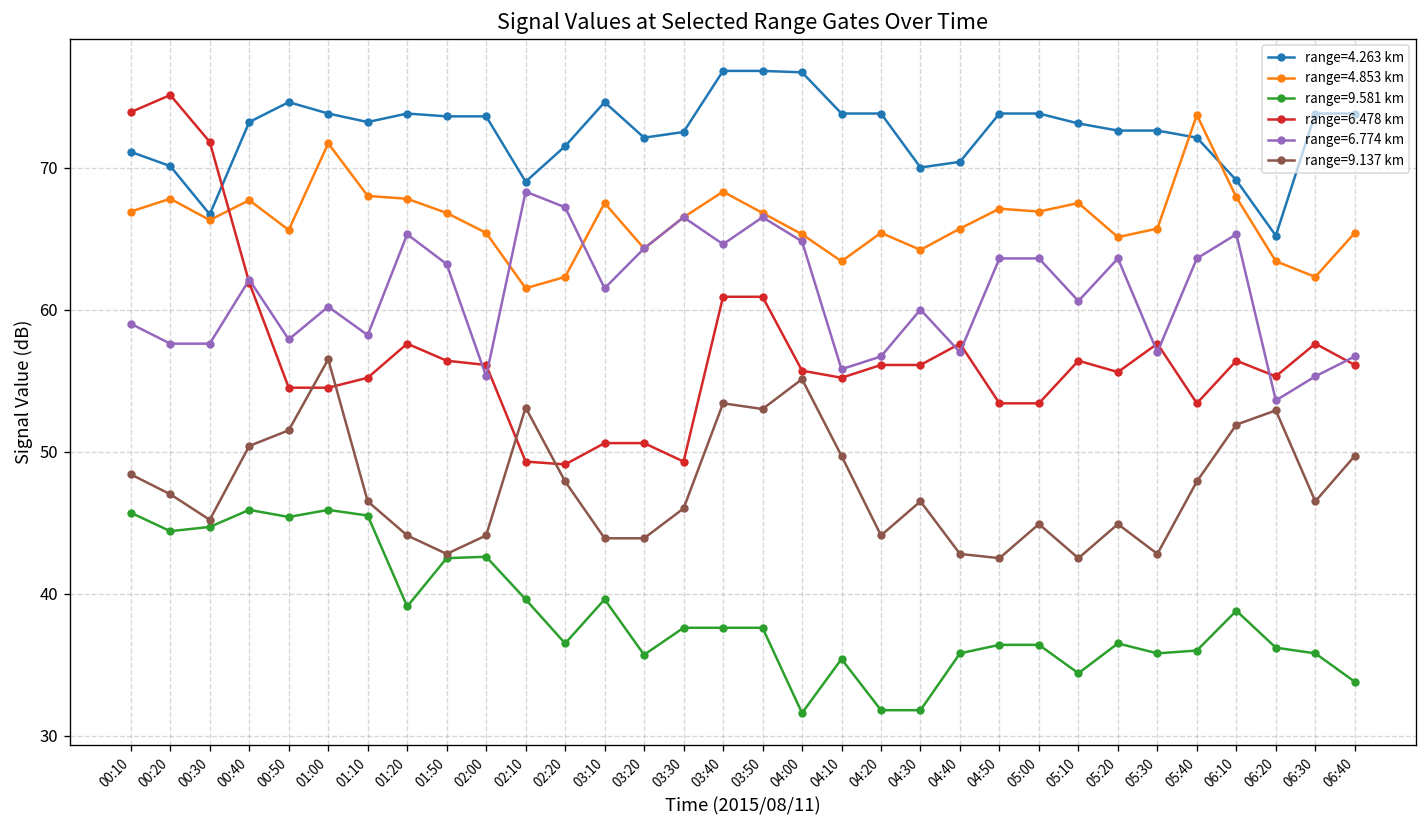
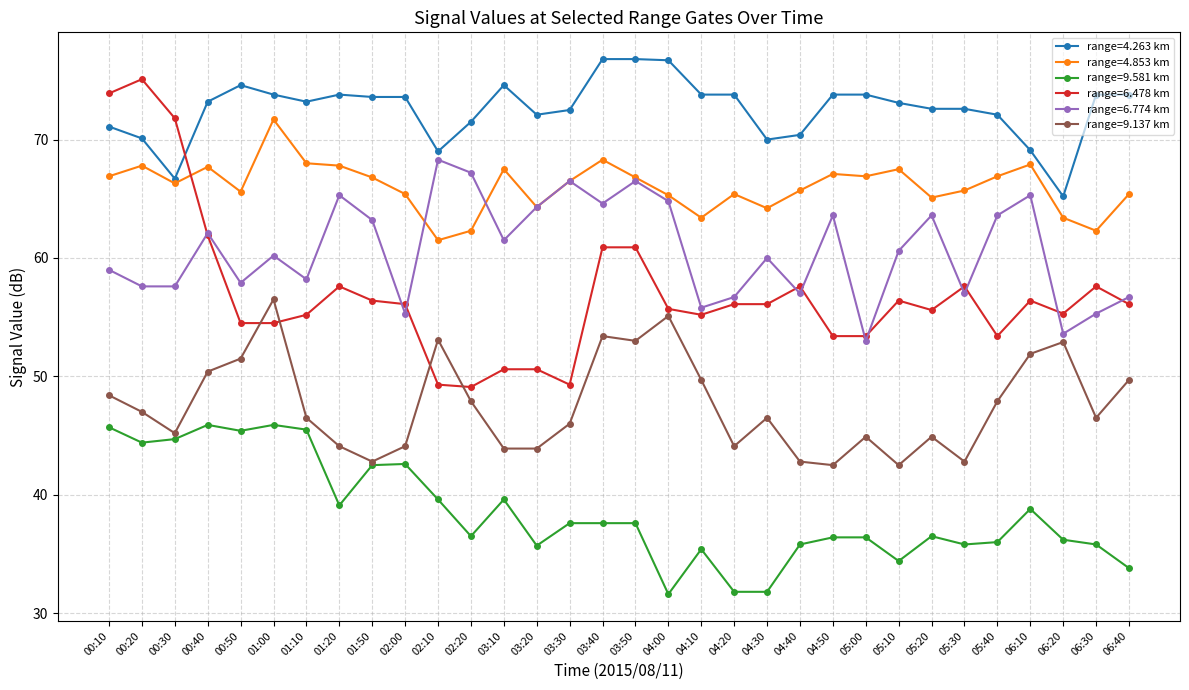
range=6.774 km, 05:00: 63.6 -> 53.0
range=4.853 km, 05:40: 73.7 -> 66.9
